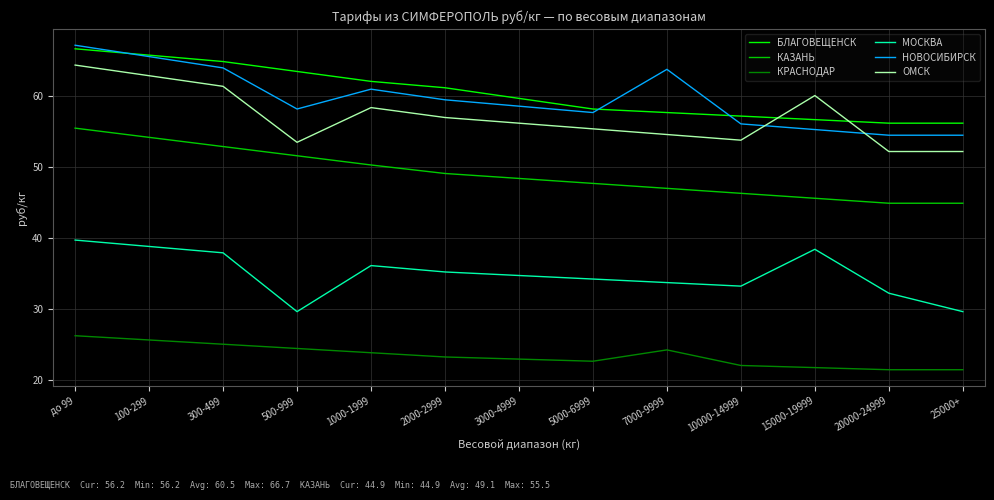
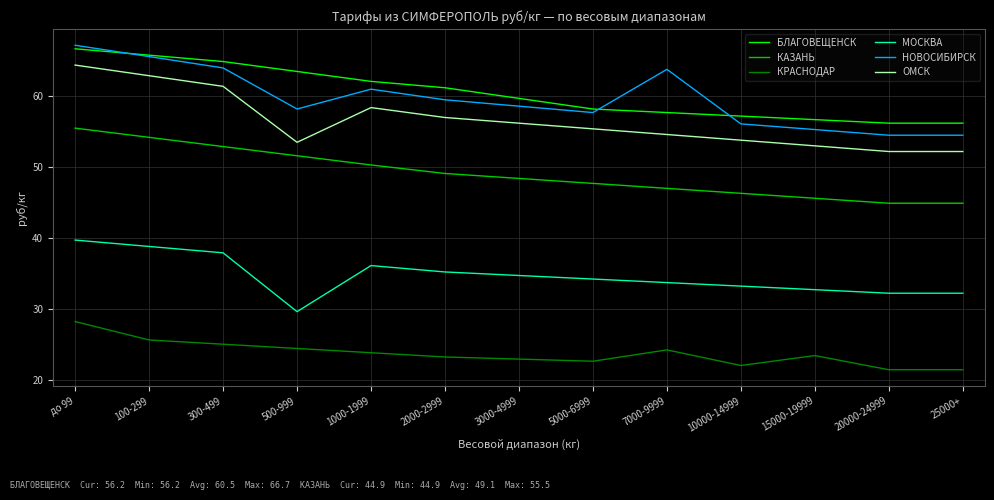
КРАСНОДАР, до 99: 26 -> 28
КРАСНОДАР, 15000-19999: 22 -> 23
МОСКВА, 15000-19999: 38 -> 33
ОМСК, 15000-19999: 60 -> 53
МОСКВА, 25000+: 30 -> 32
